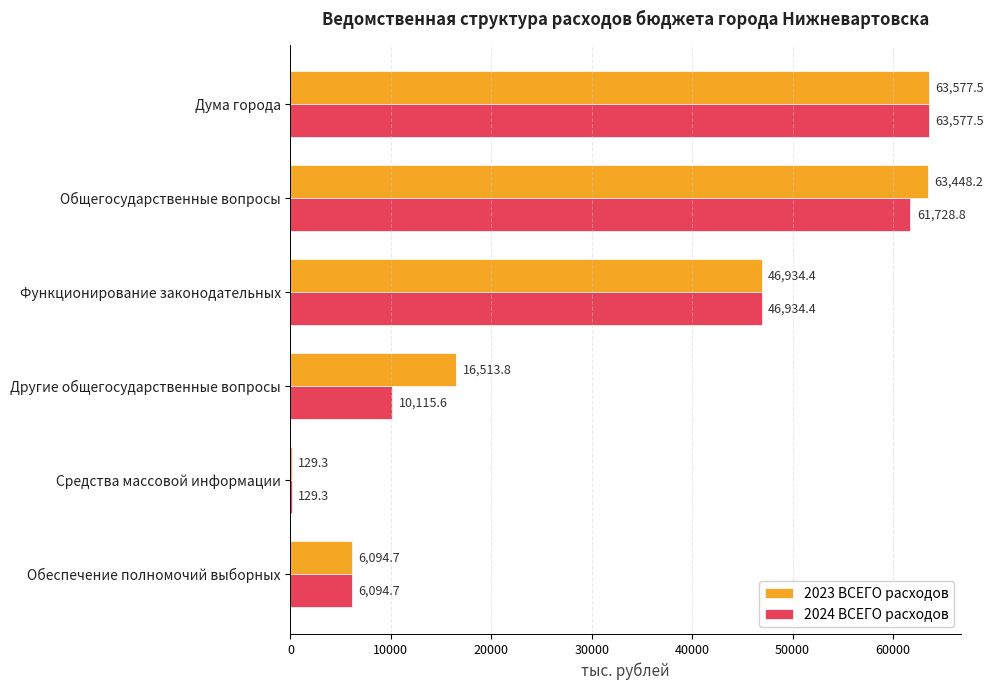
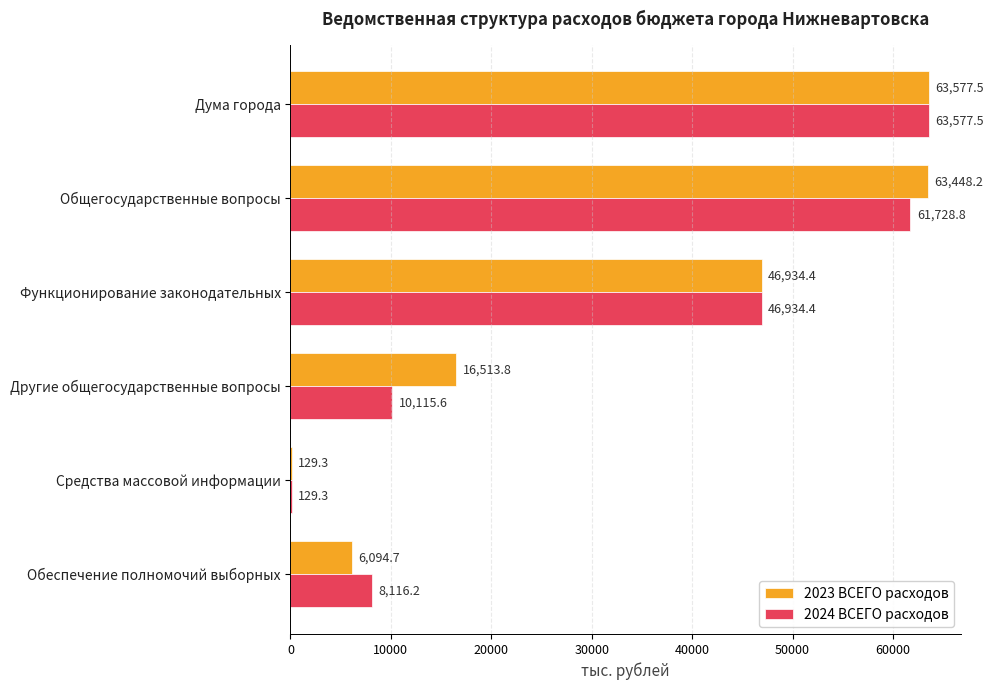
2024 ВСЕГО расходов, Обеспечение полномочий выборных: 6,094.7 -> 8,116.2
